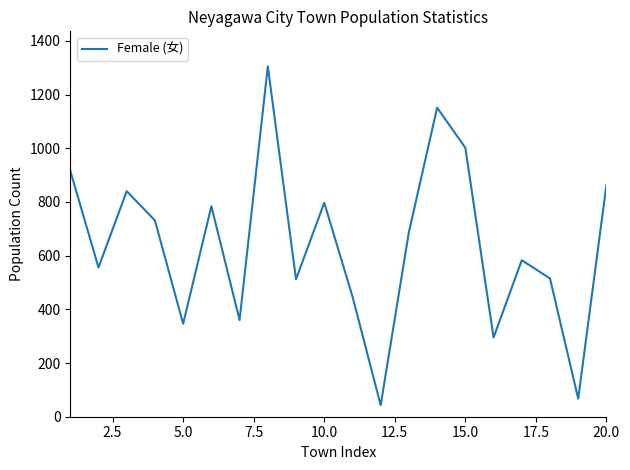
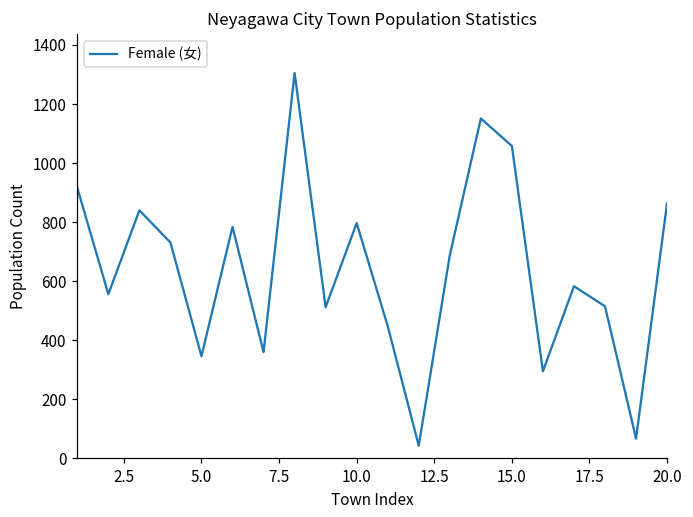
15.0: 1000 -> 1060
